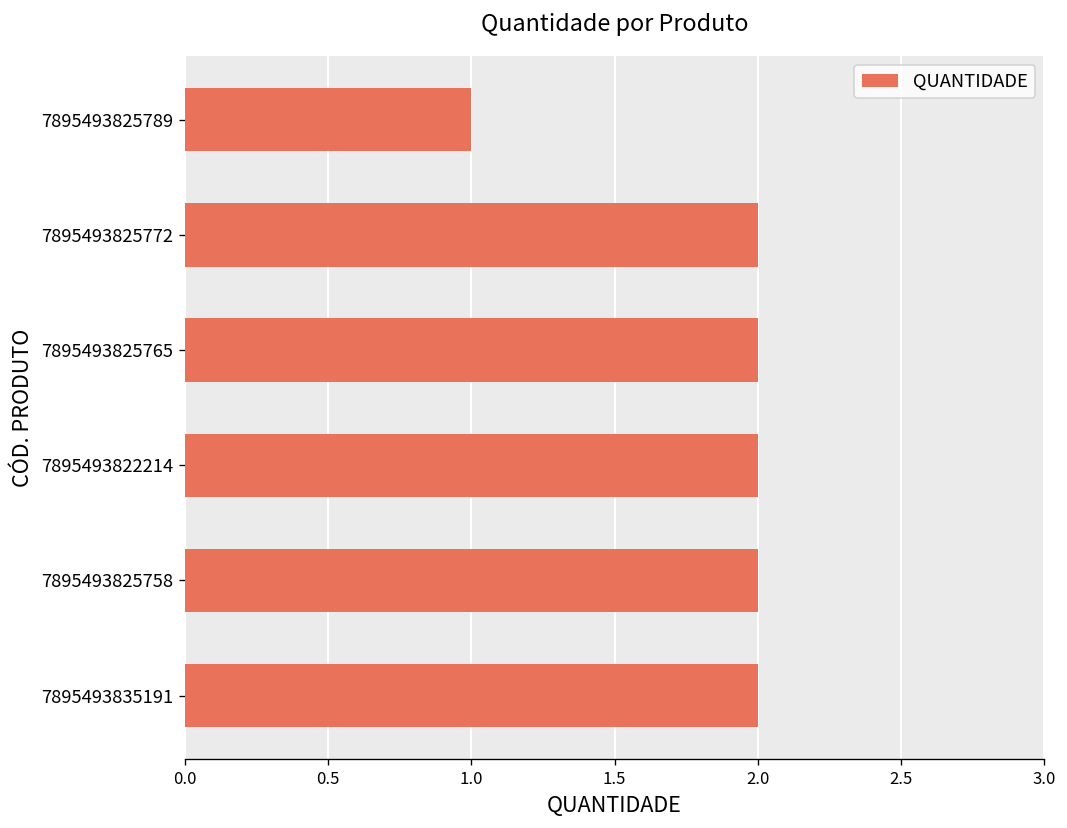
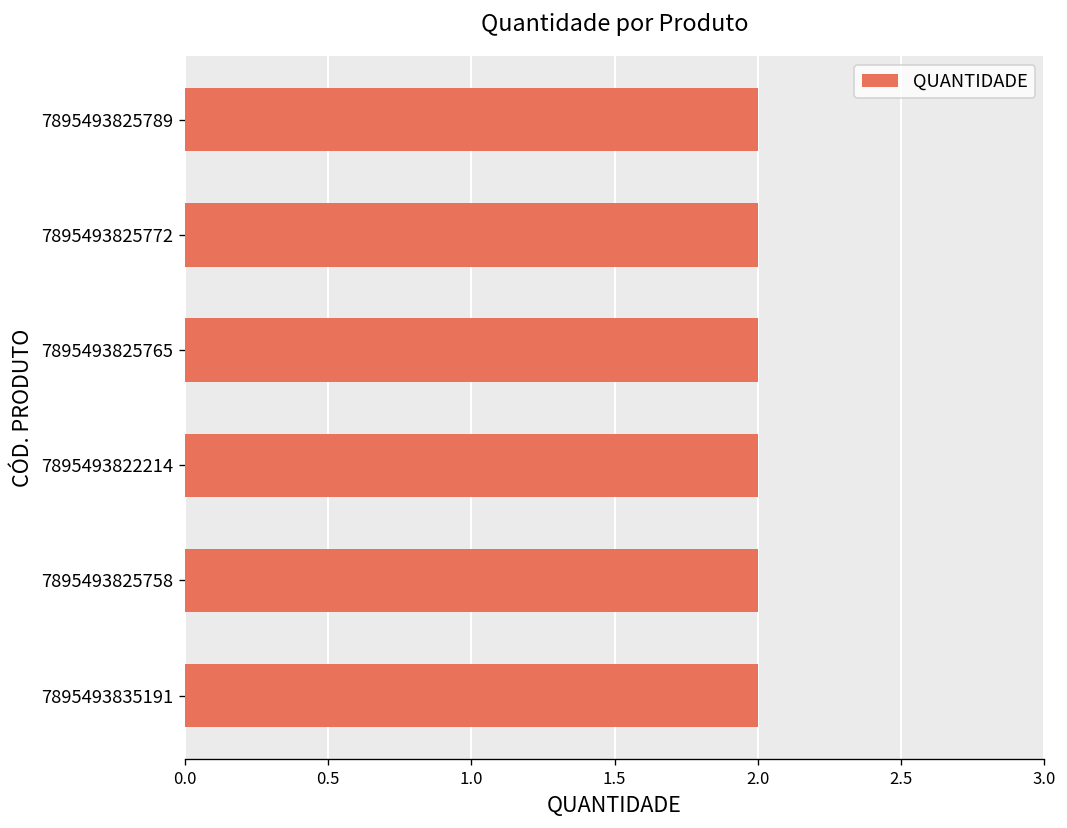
7895493825789: 1 -> 2
